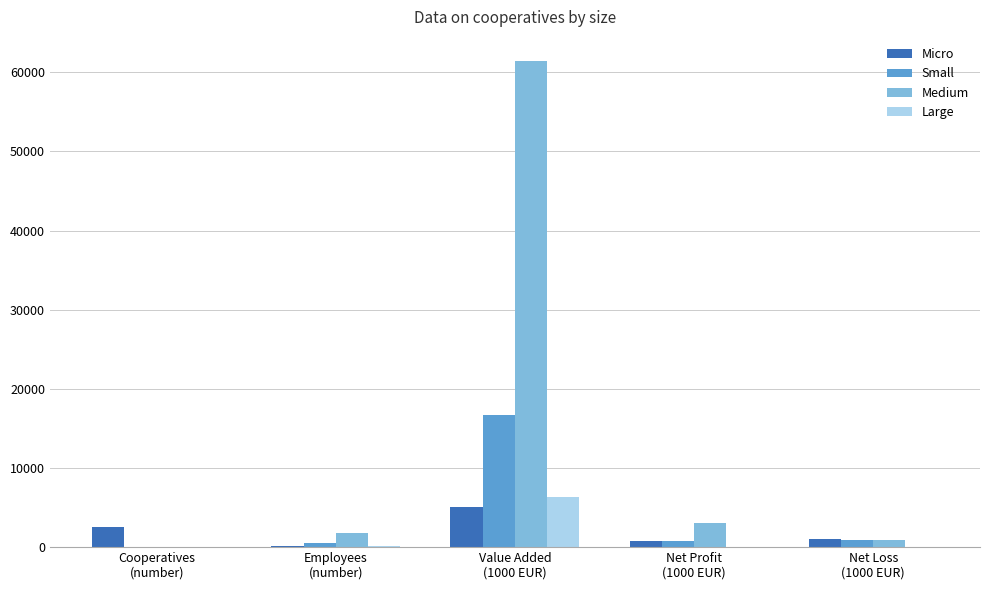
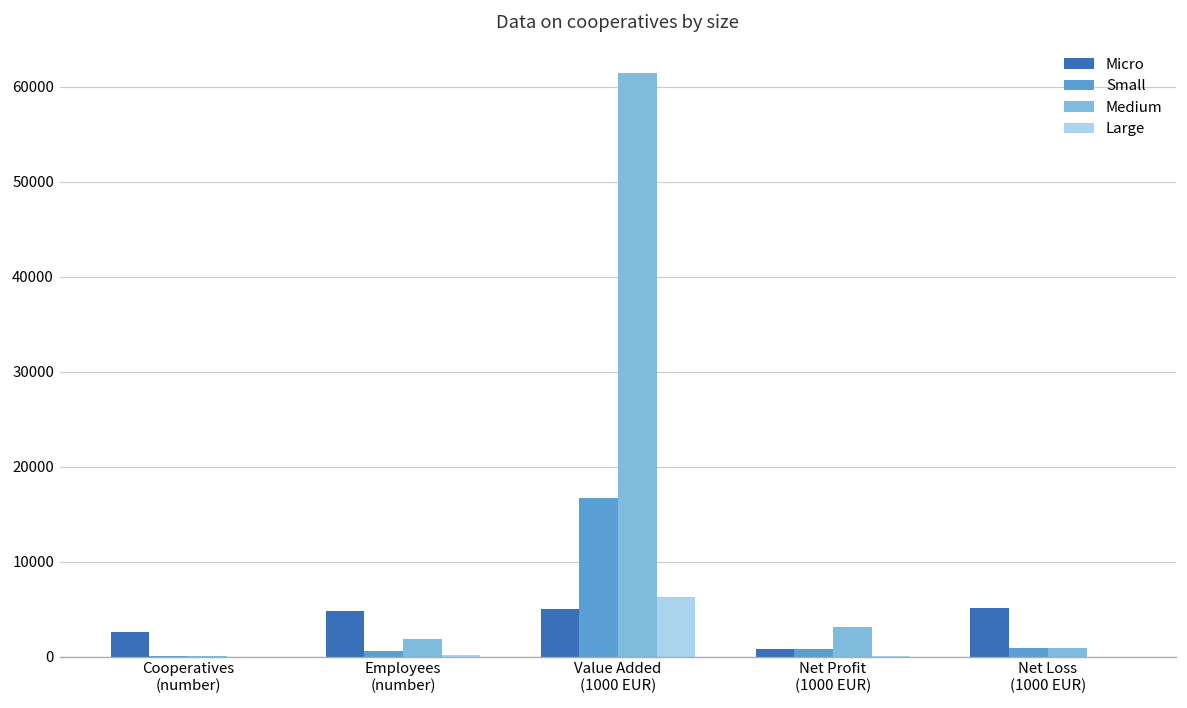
Micro, Employees (number): 0 -> 5000
Micro, Net Loss (1000 EUR): 1000 -> 5000
